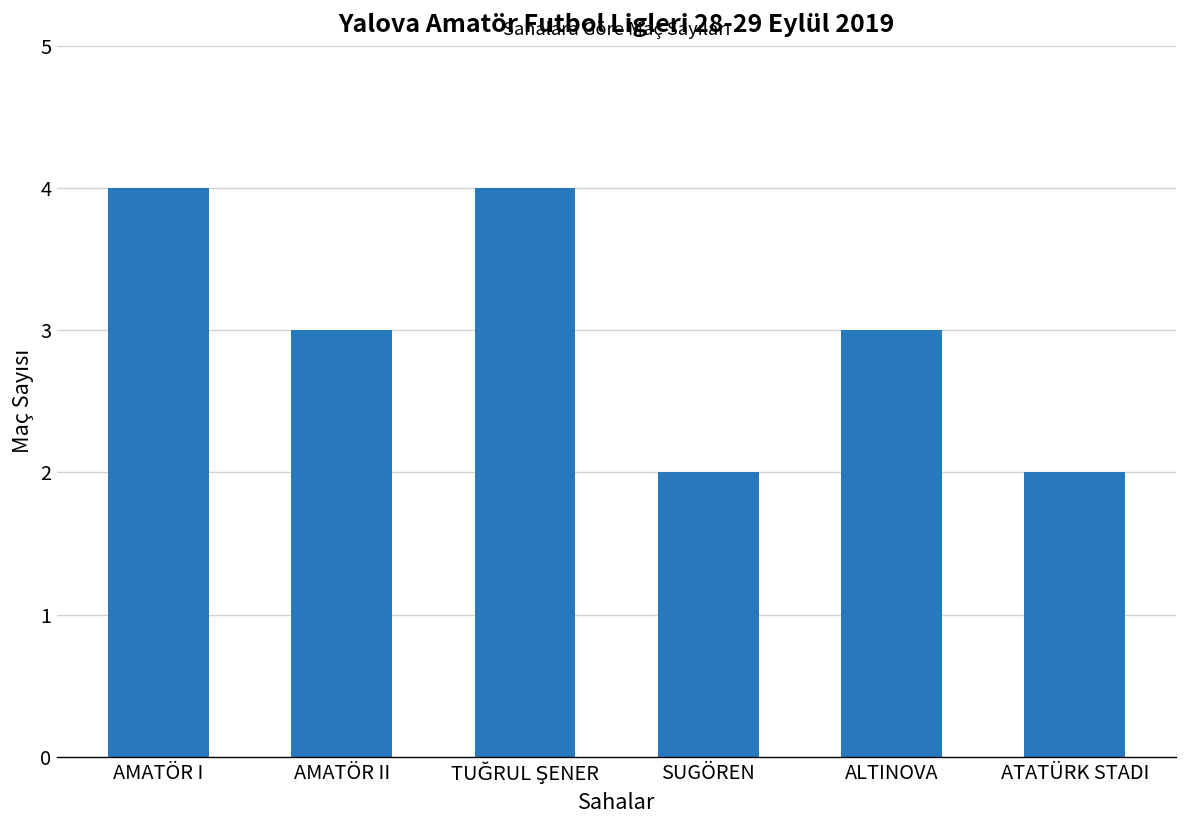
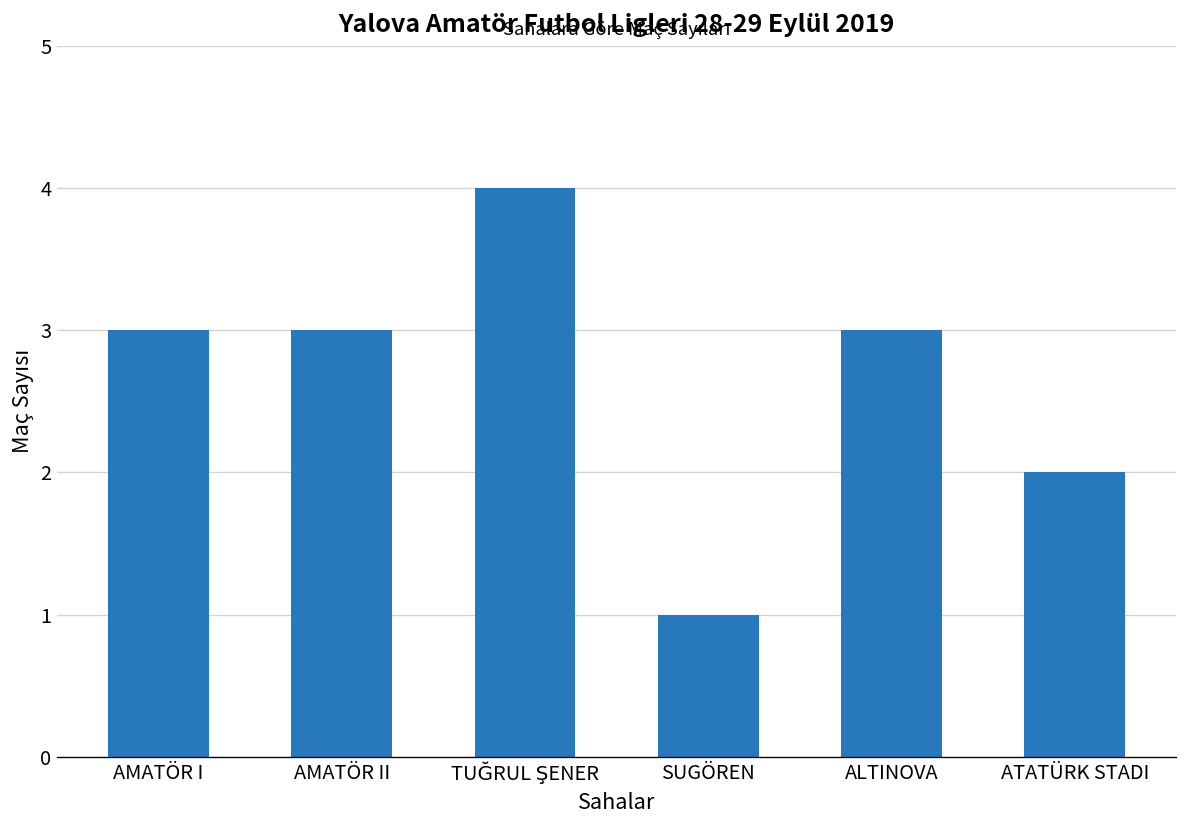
AMATÖR I: 4 -> 3
SUGÖREN: 2 -> 1
